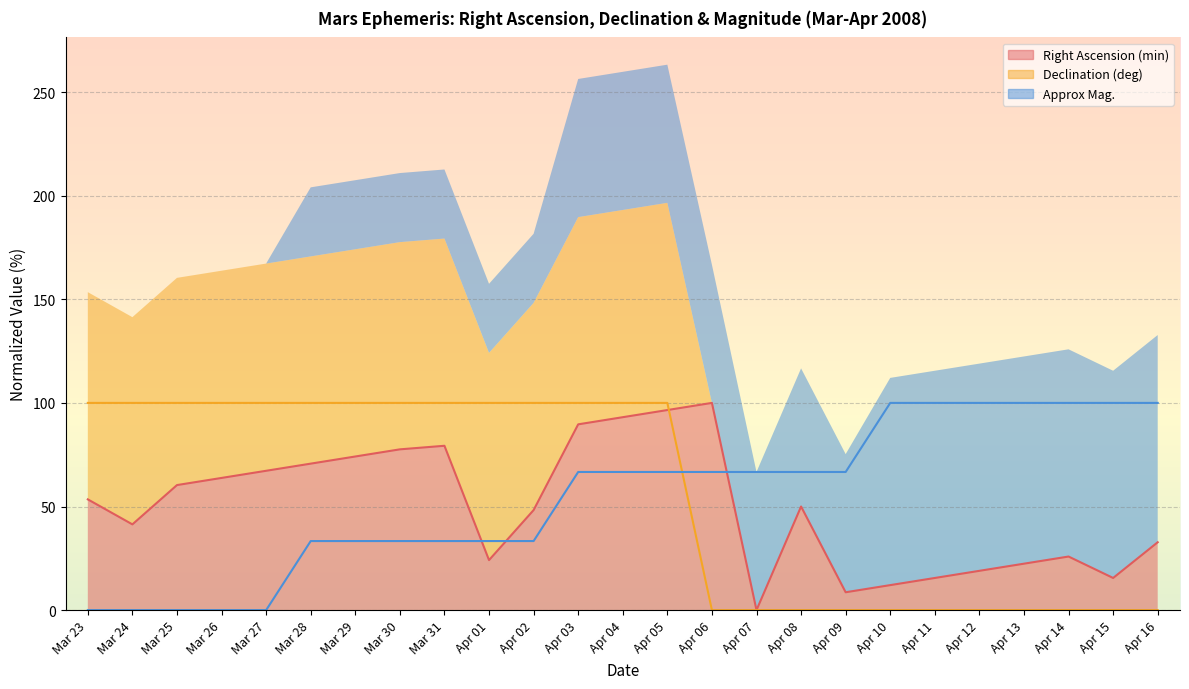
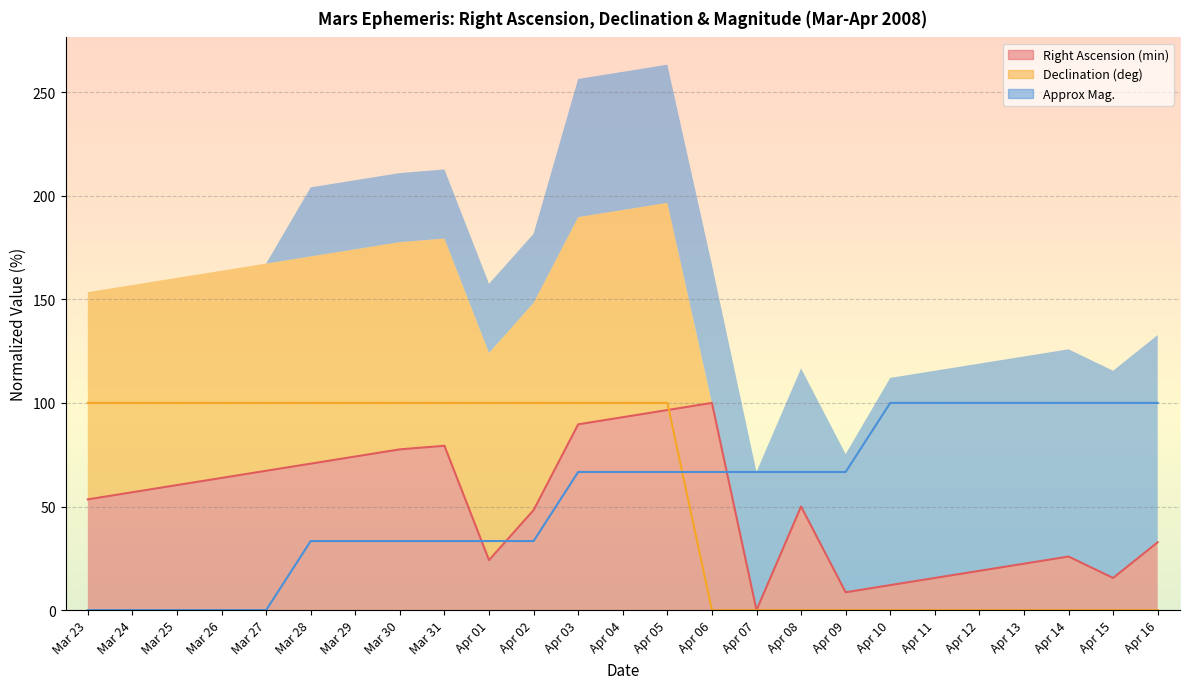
Right Ascension (min), Mar 24: 41 -> 57
